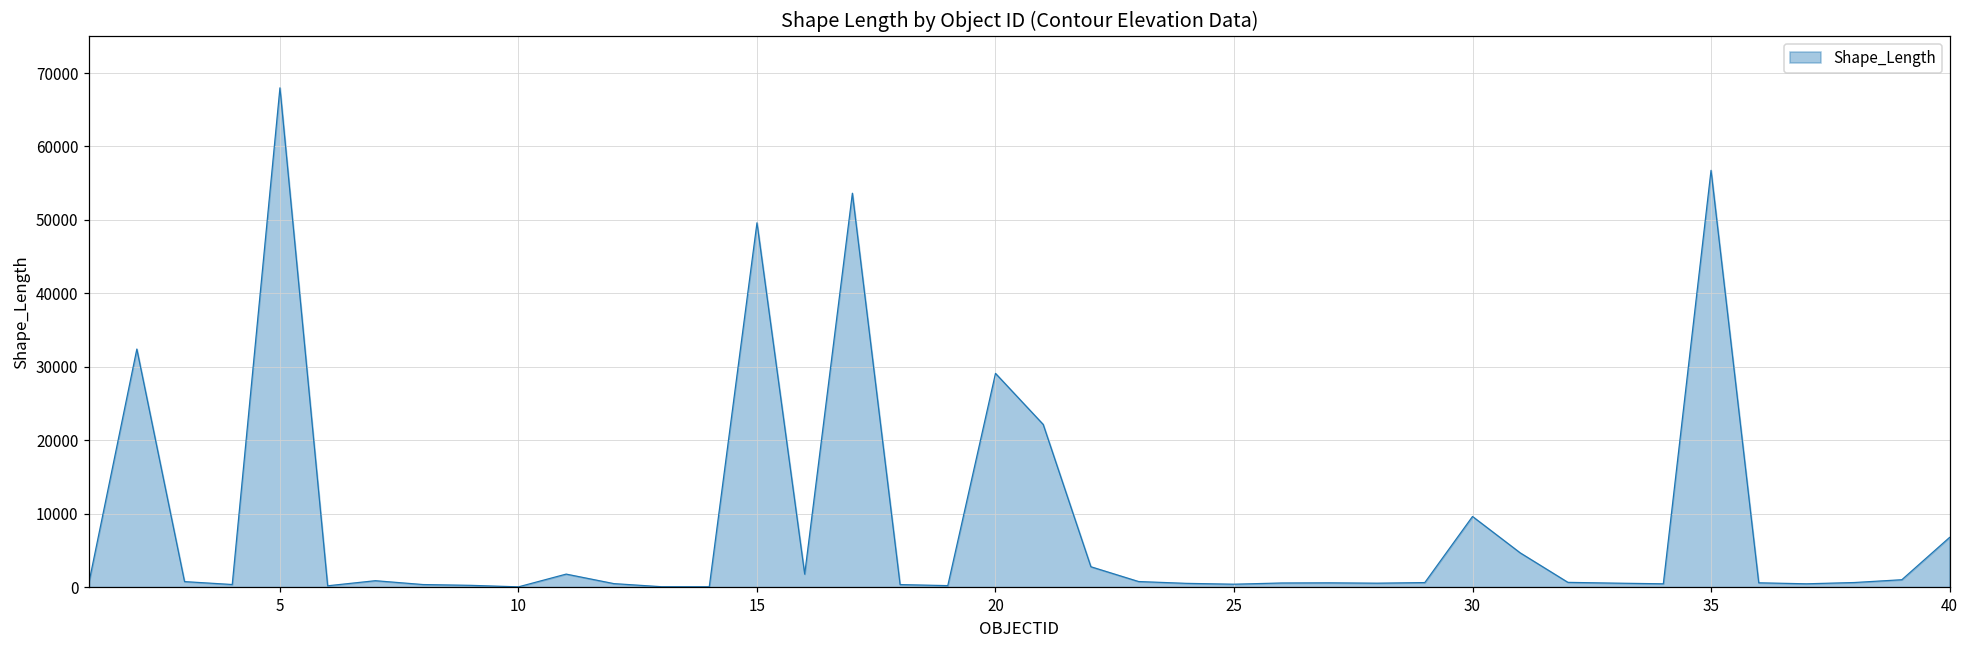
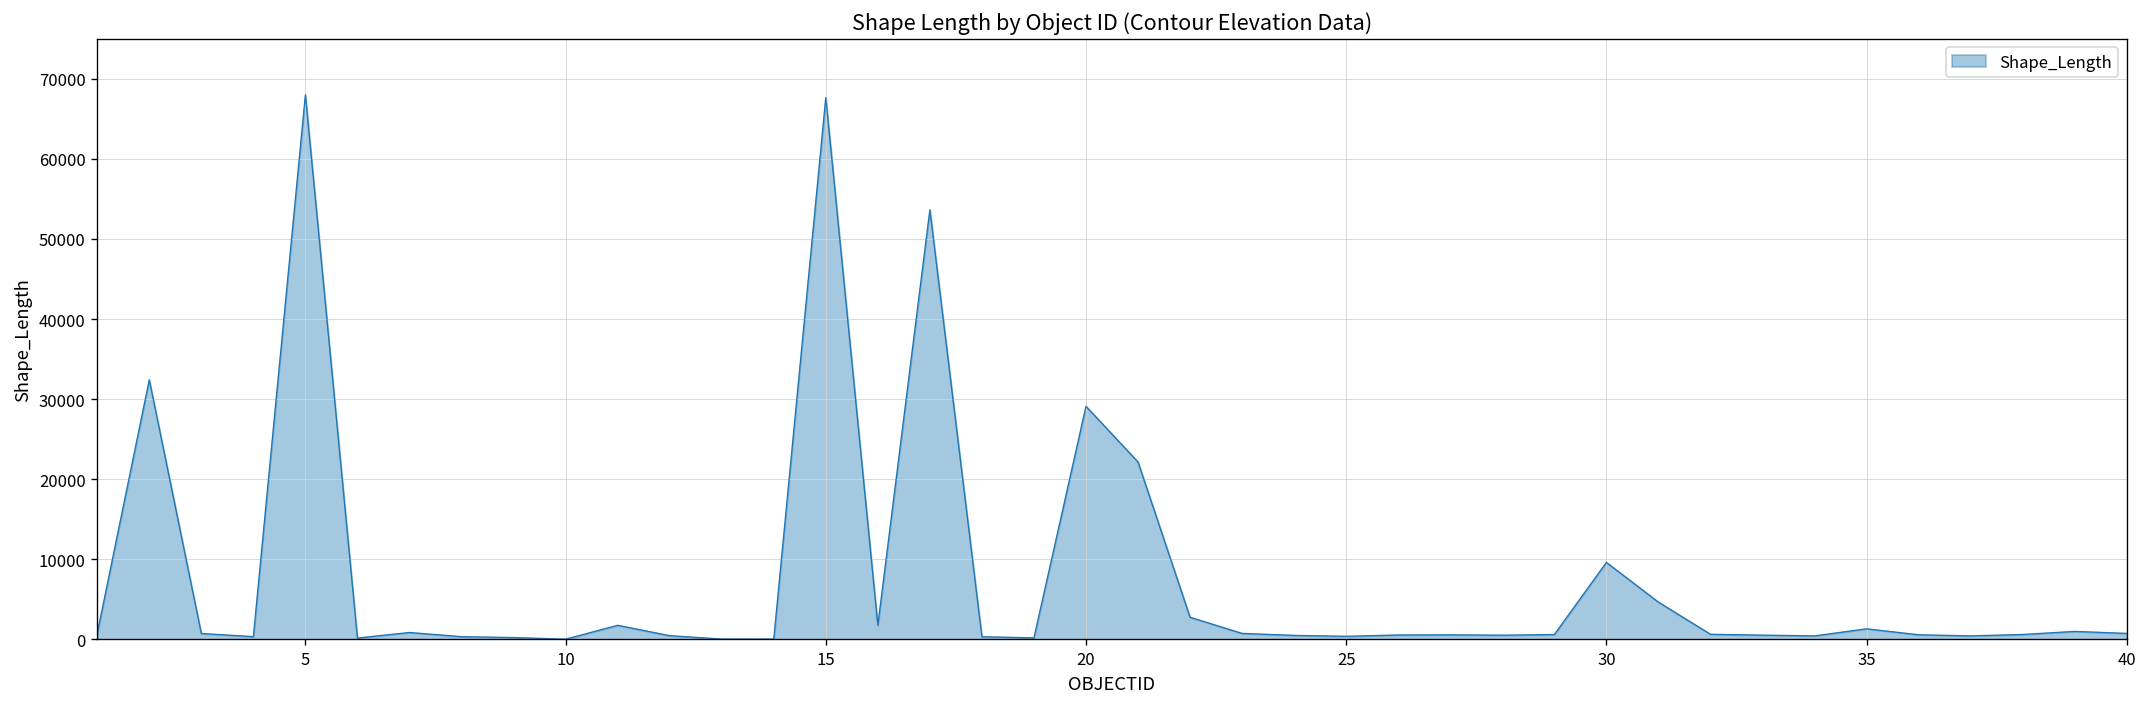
15: 50000 -> 68000
35: 57000 -> 1000
40: 7000 -> 1000
